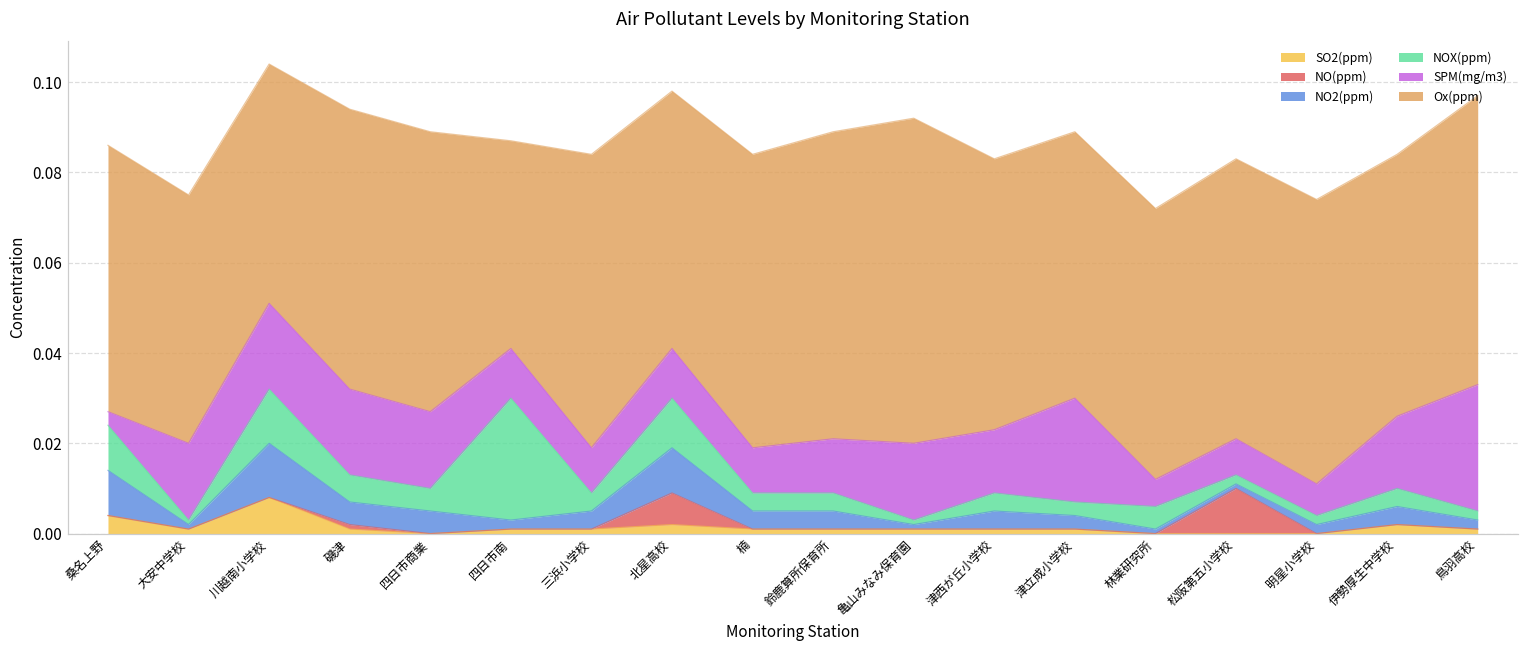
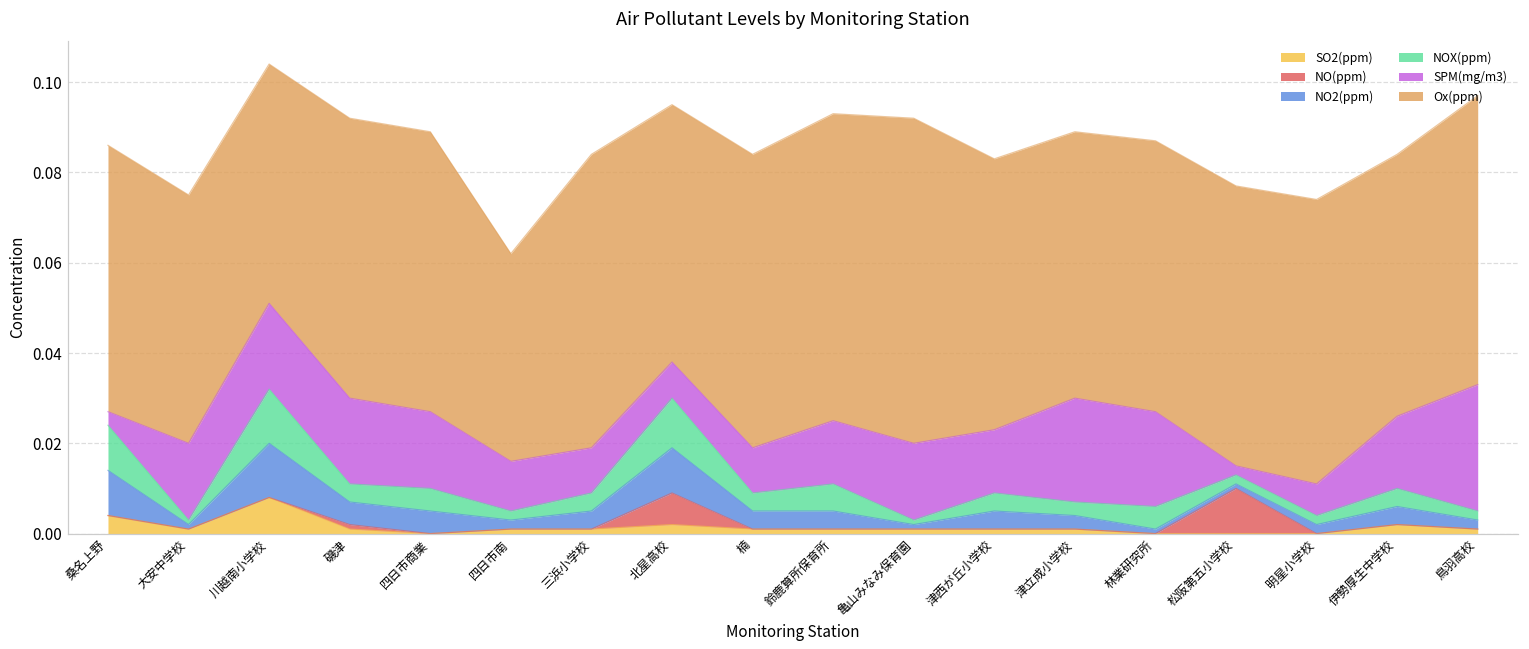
NOX(ppm), 磯津: 0.006 -> 0.004
NOX(ppm), 四日市南: 0.027 -> 0.002
SPM(mg/m3), 北星高校: 0.011 -> 0.008
NOX(ppm), 鈴鹿算所保育所: 0.004 -> 0.006
SPM(mg/m3), 鈴鹿算所保育所: 0.012 -> 0.014
SPM(mg/m3), 林業研究所: 0.006 -> 0.021
SPM(mg/m3), 松阪第五小学校: 0.008 -> 0.002
